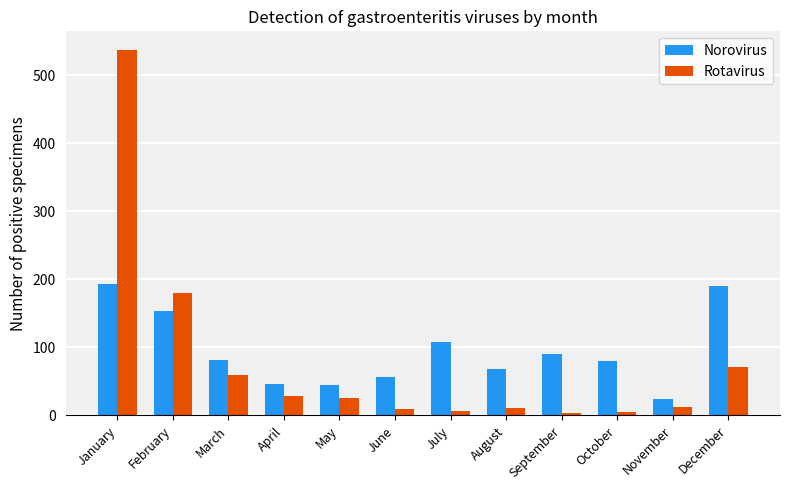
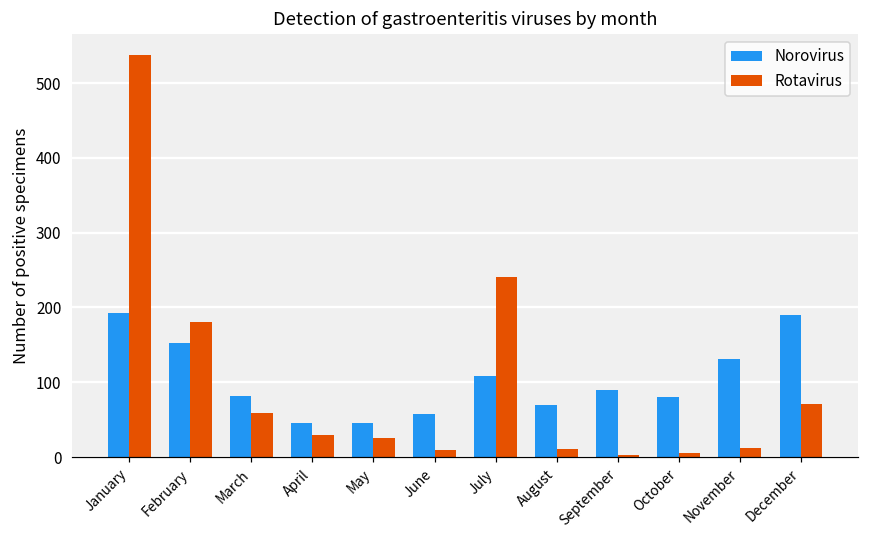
Rotavirus, July: 10 -> 240
Norovirus, November: 20 -> 130
